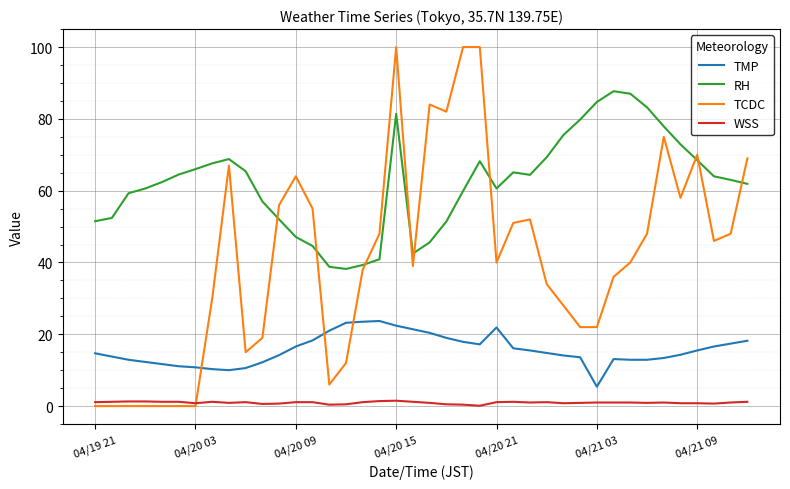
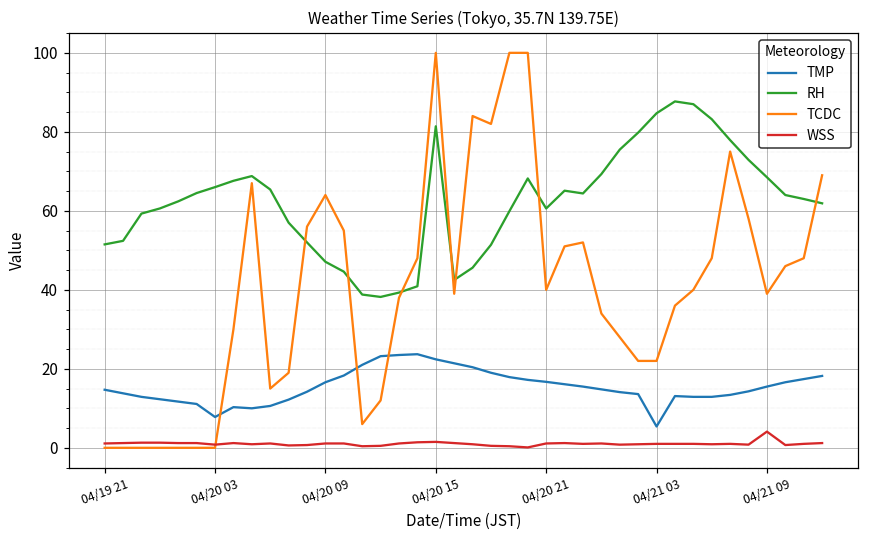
TMP, 04/20 03: 11 -> 8
TMP, 04/20 21: 22 -> 17
TCDC, 04/21 09: 70 -> 39
WSS, 04/21 09: 1 -> 4
